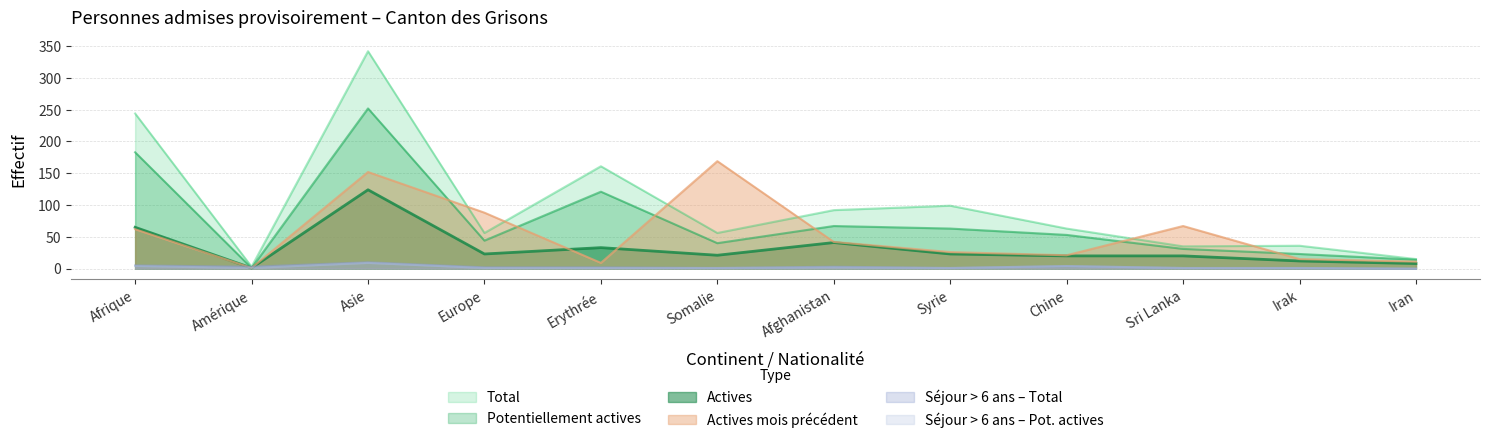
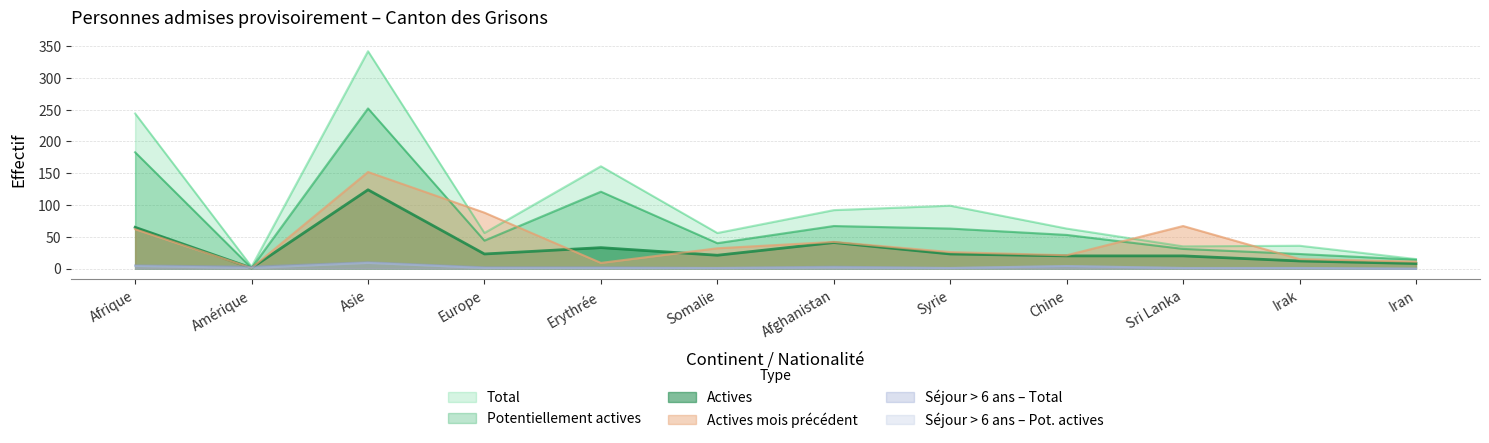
Actives mois précédent, Somalie: 170 -> 30
